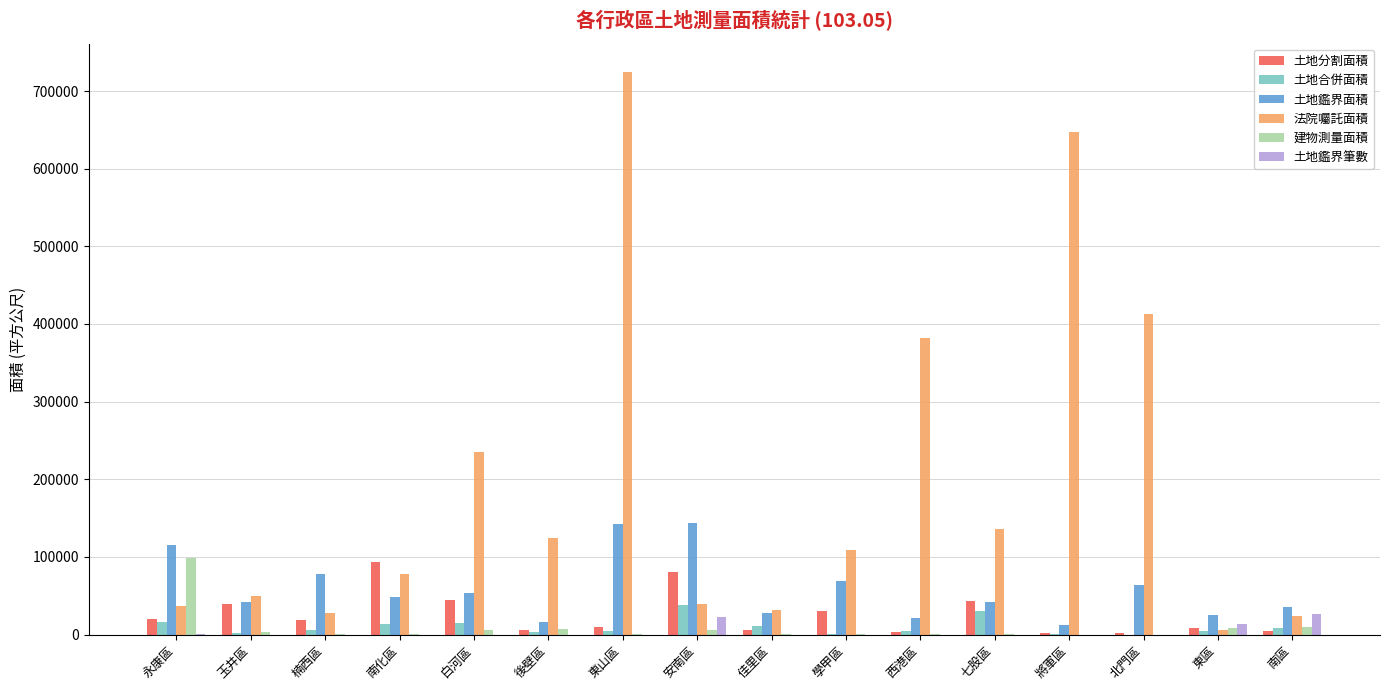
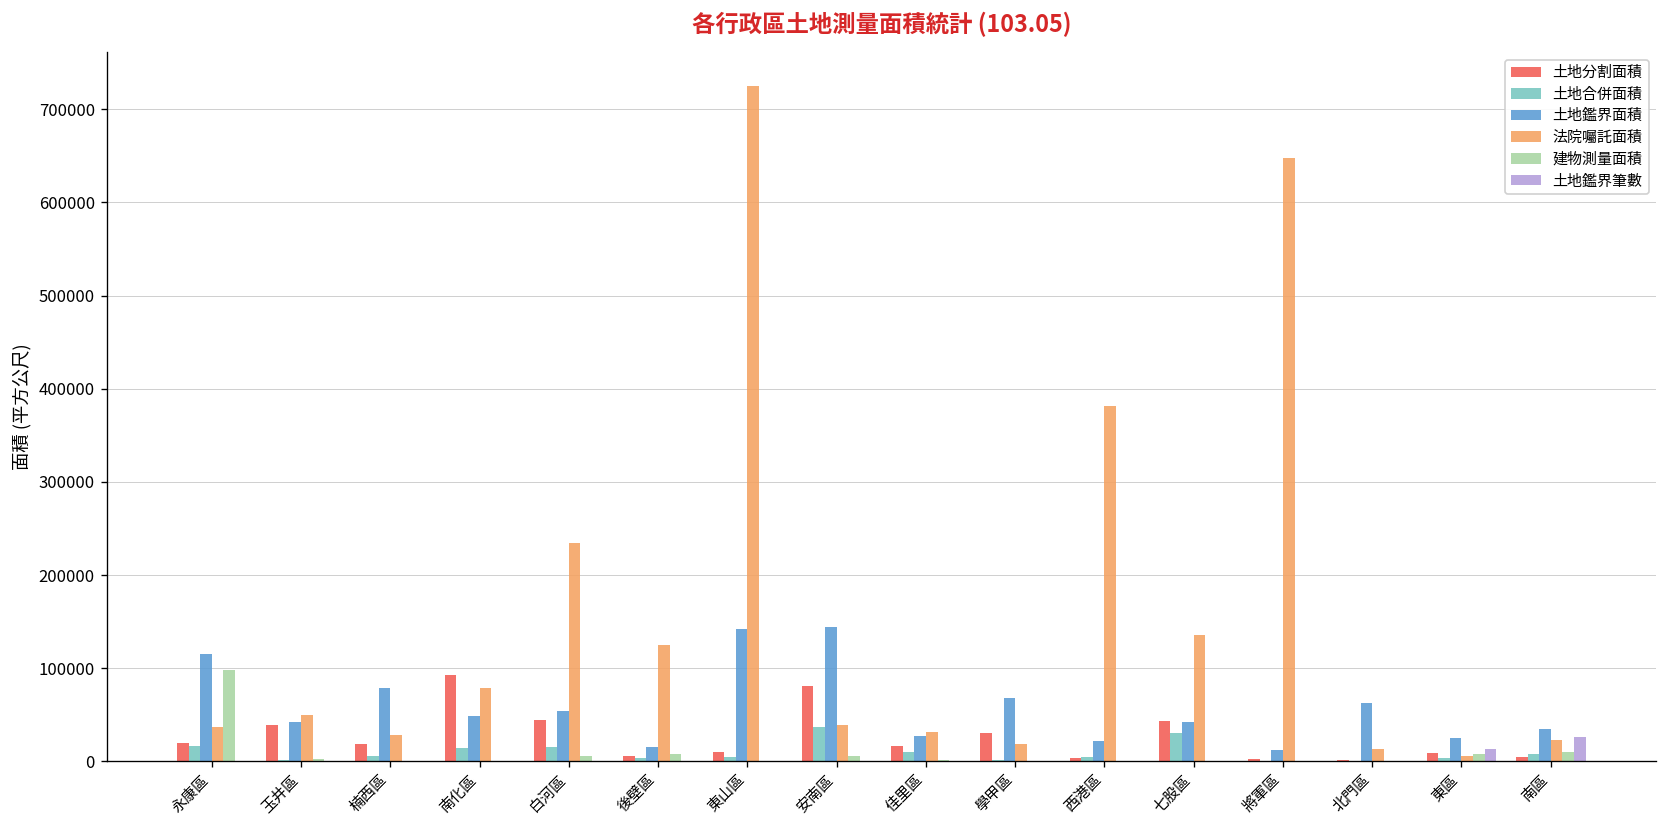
土地鑑界筆數, 安南區: 20000 -> 0
土地分割面積, 佳里區: 10000 -> 20000
法院囑託面積, 學甲區: 110000 -> 20000
法院囑託面積, 北門區: 410000 -> 10000
